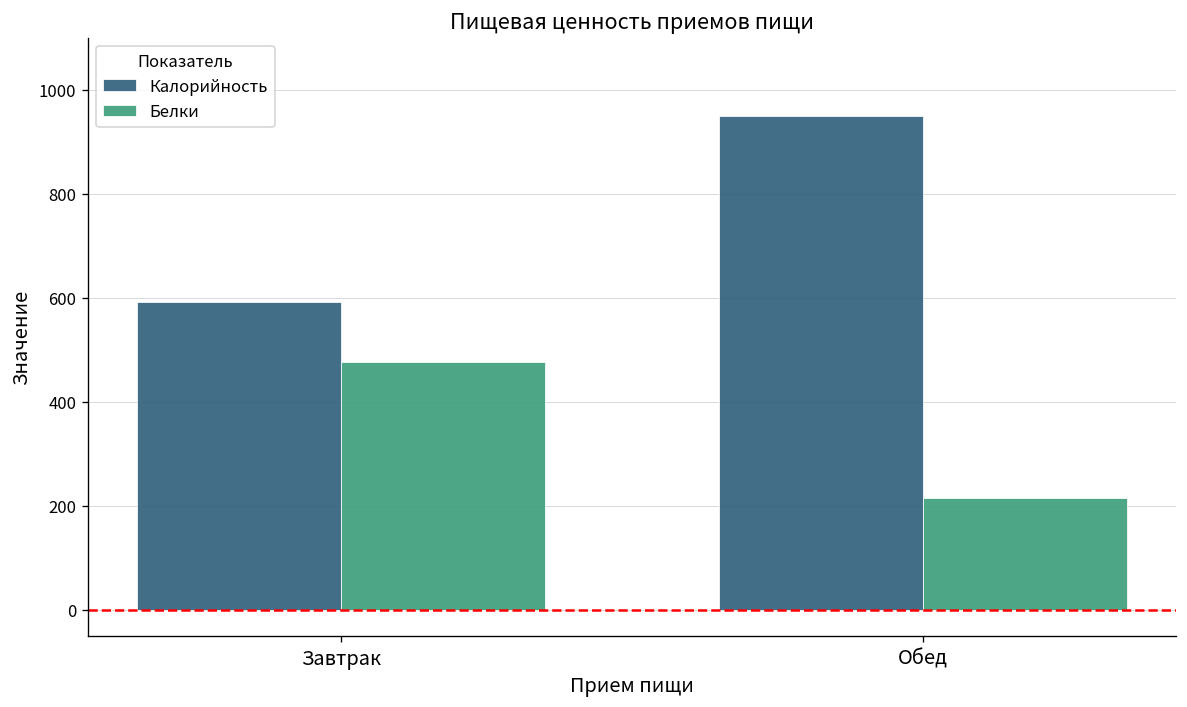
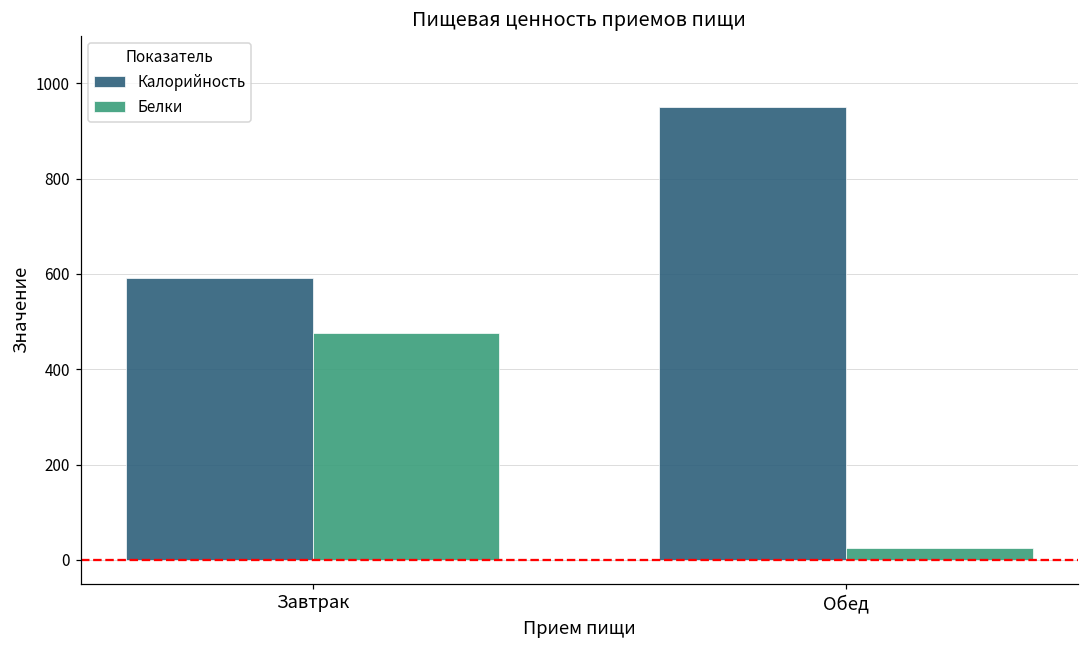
Белки, Обед: 220 -> 30
